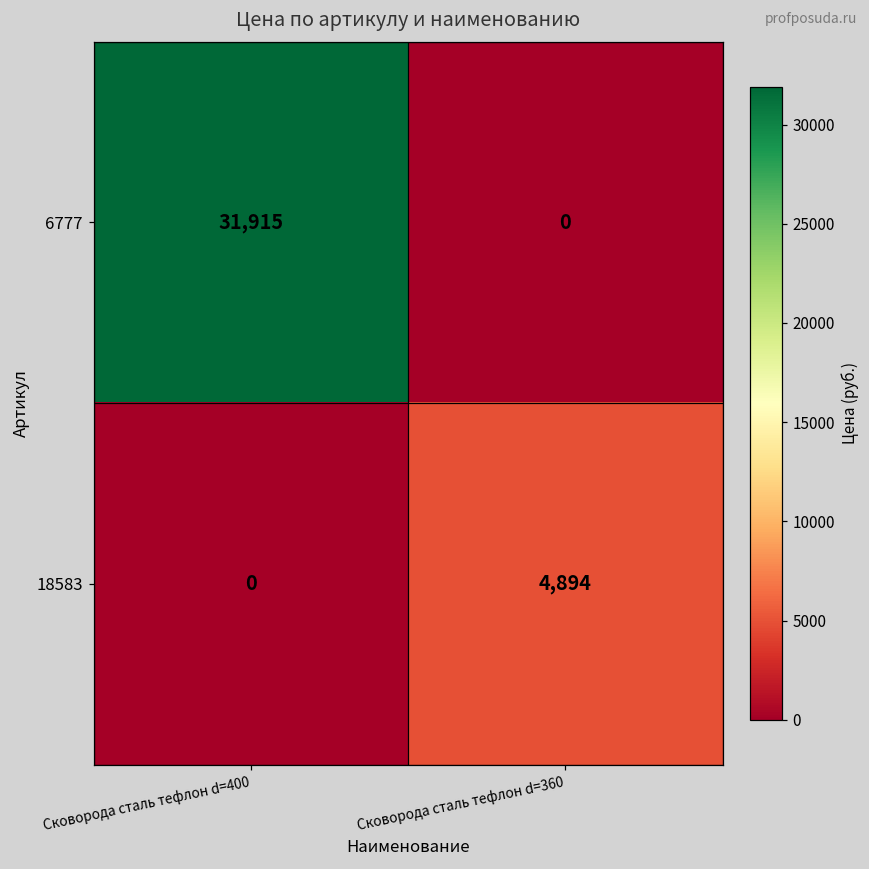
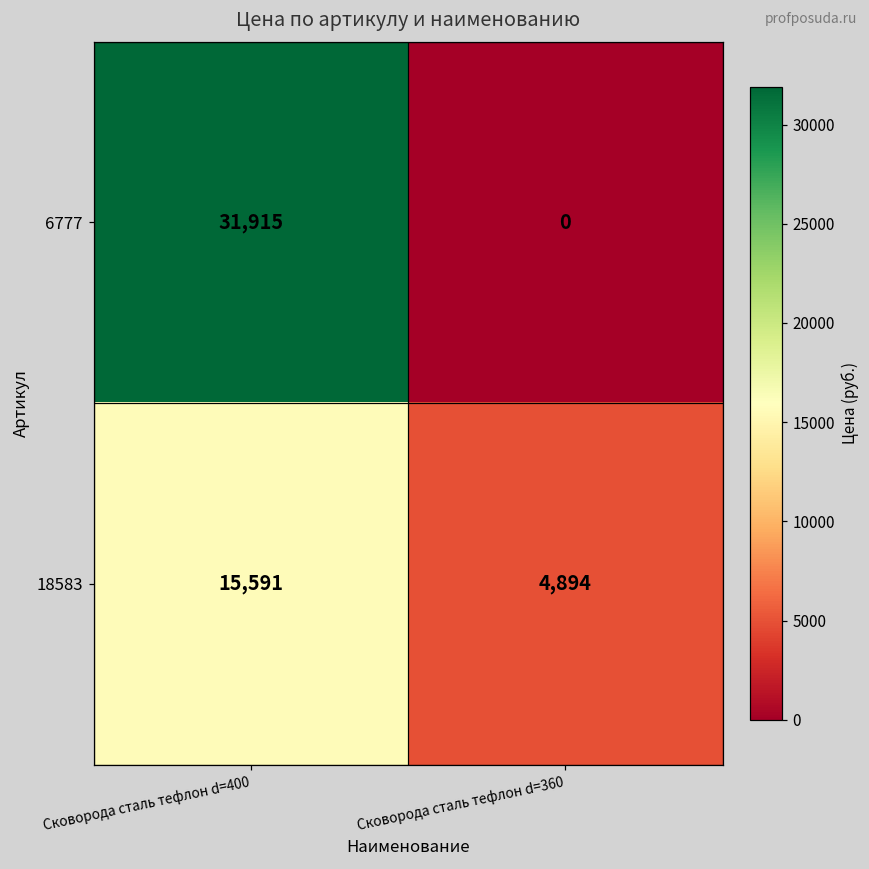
18583, Сковорода сталь тефлон d=400: 0 -> 15,591
